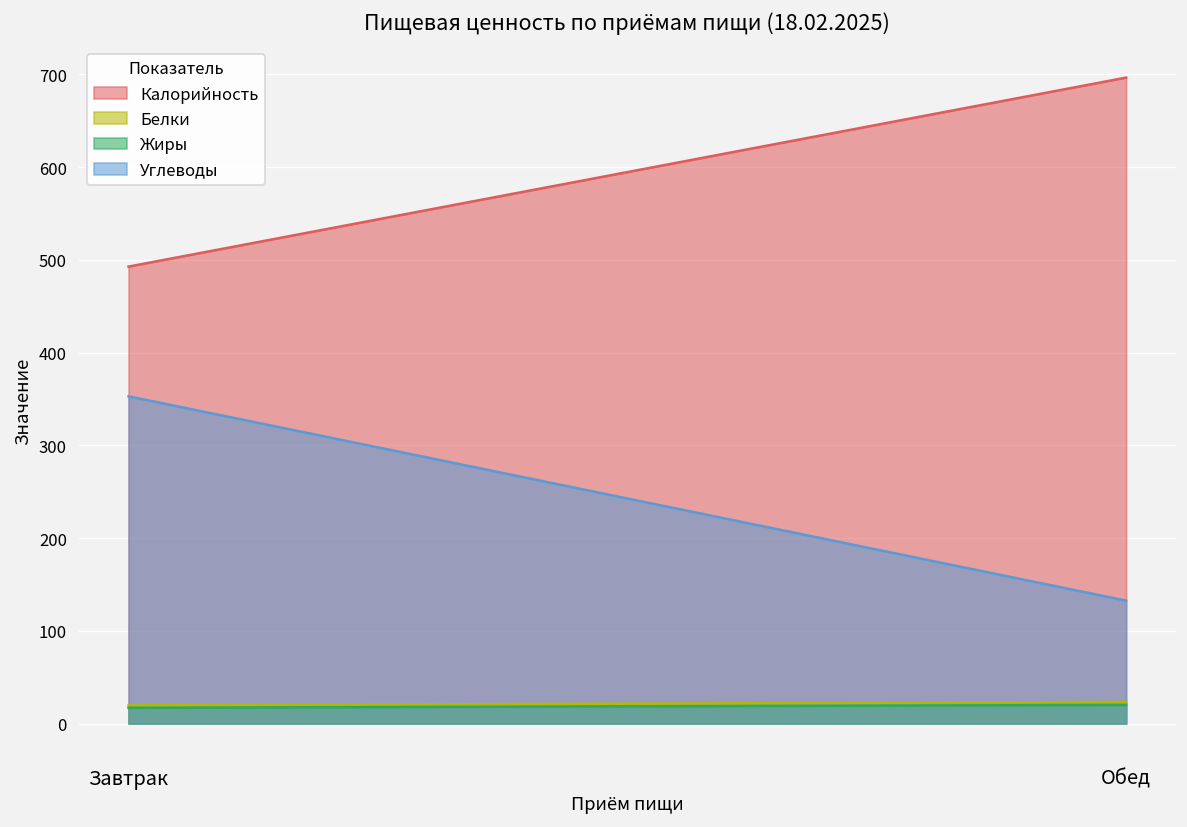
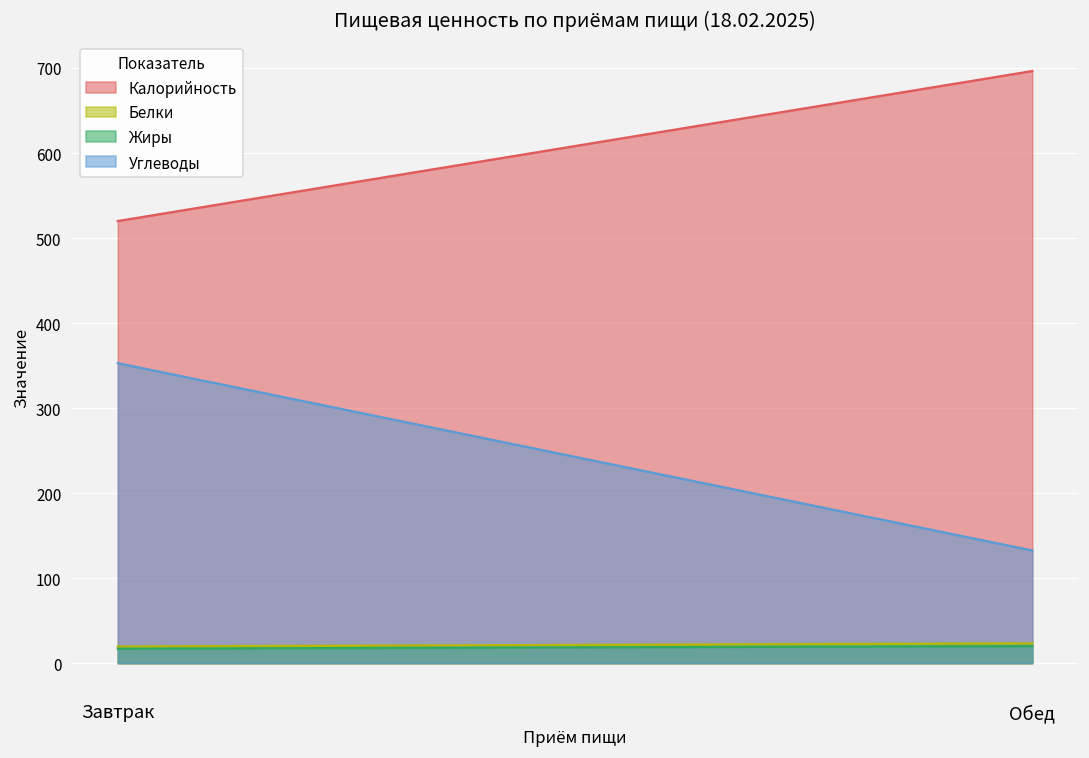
Калорийность, Завтрак: 490 -> 520
